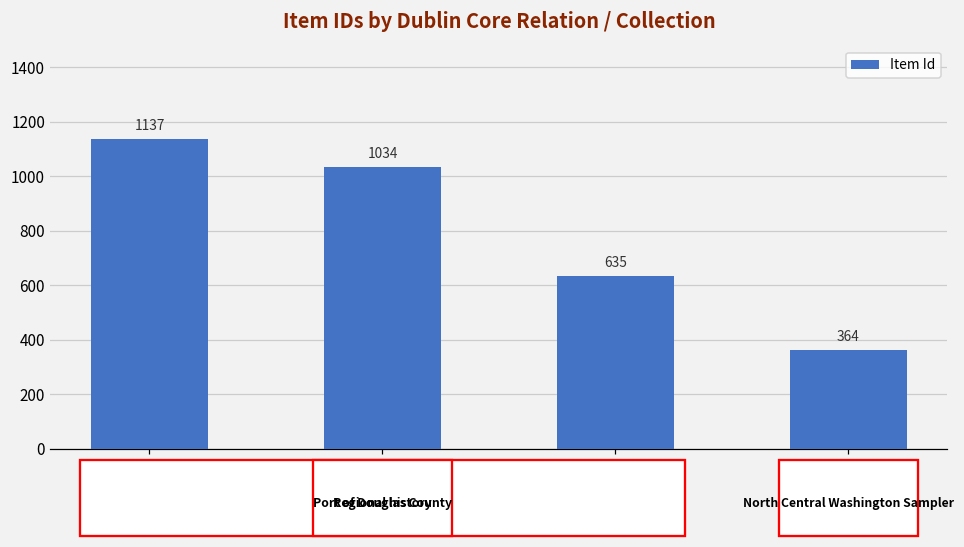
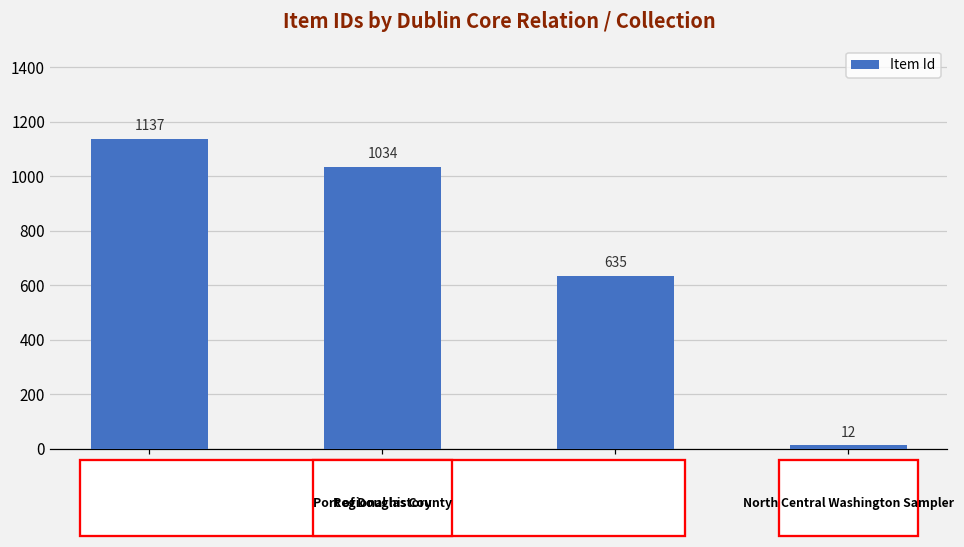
Loebsack (2015): 364 -> 12
